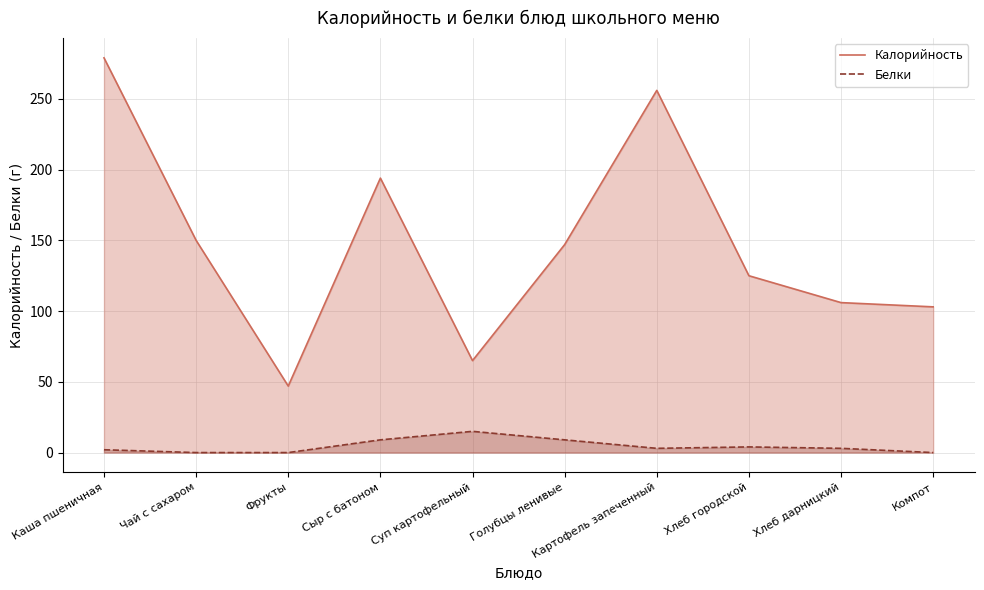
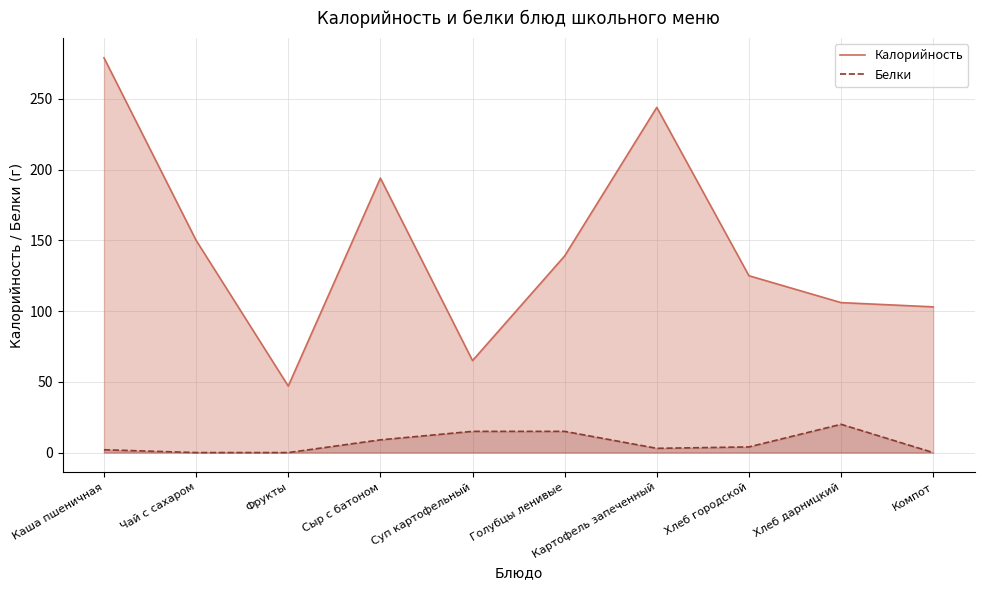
Калорийность, Голубцы ленивые: 147 -> 139
Белки, Голубцы ленивые: 9 -> 15
Калорийность, Картофель запеченный: 256 -> 244
Белки, Хлеб дарницкий: 3 -> 20
